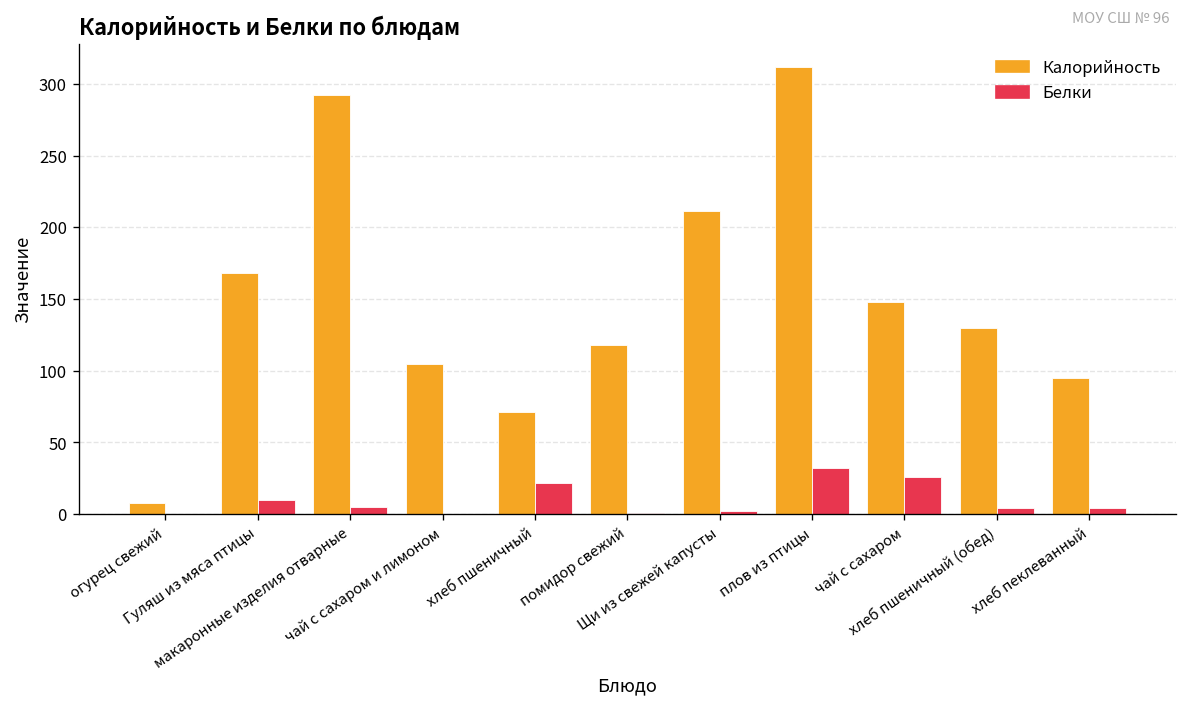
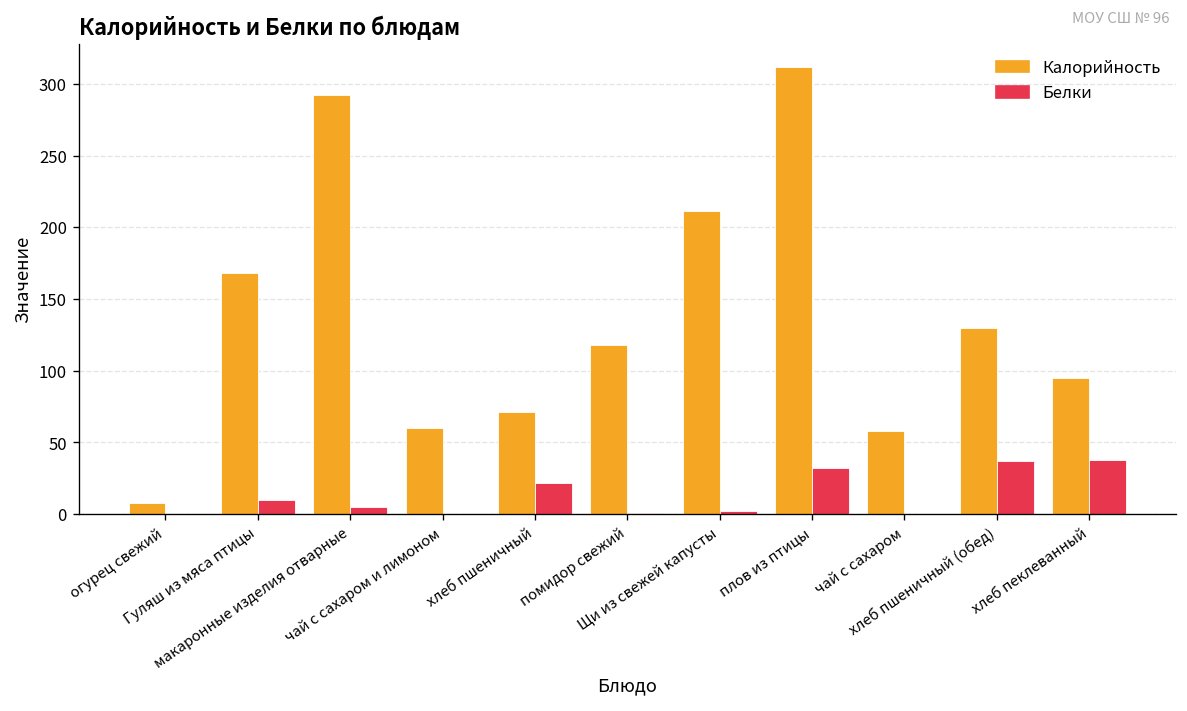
Калорийность, чай с сахаром и лимоном: 105 -> 60
Калорийность, чай с сахаром: 148 -> 58
Белки, чай с сахаром: 26 -> 0
Белки, хлеб пшеничный (обед): 4 -> 37
Белки, хлеб пеклеванный: 4 -> 38
